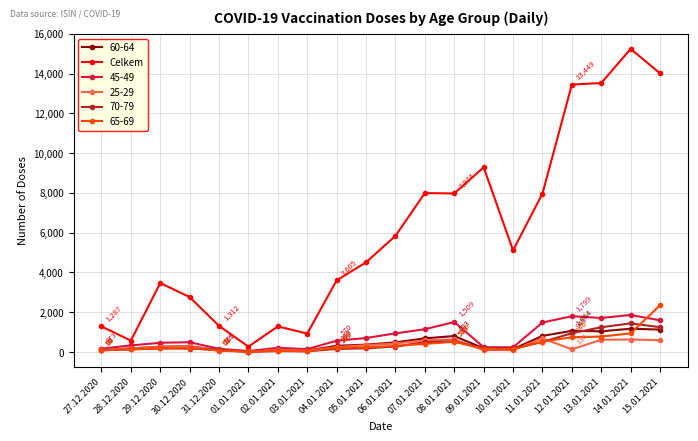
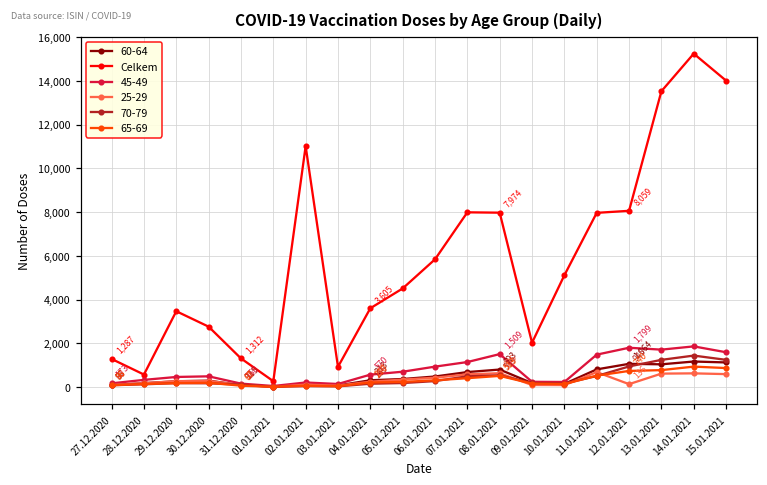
Celkem, 02.01.2021: 1,300 -> 11,000
Celkem, 09.01.2021: 9,300 -> 2,000
Celkem, 12.01.2021: 13,449 -> 8,059
65-69, 15.01.2021: 2,400 -> 900
